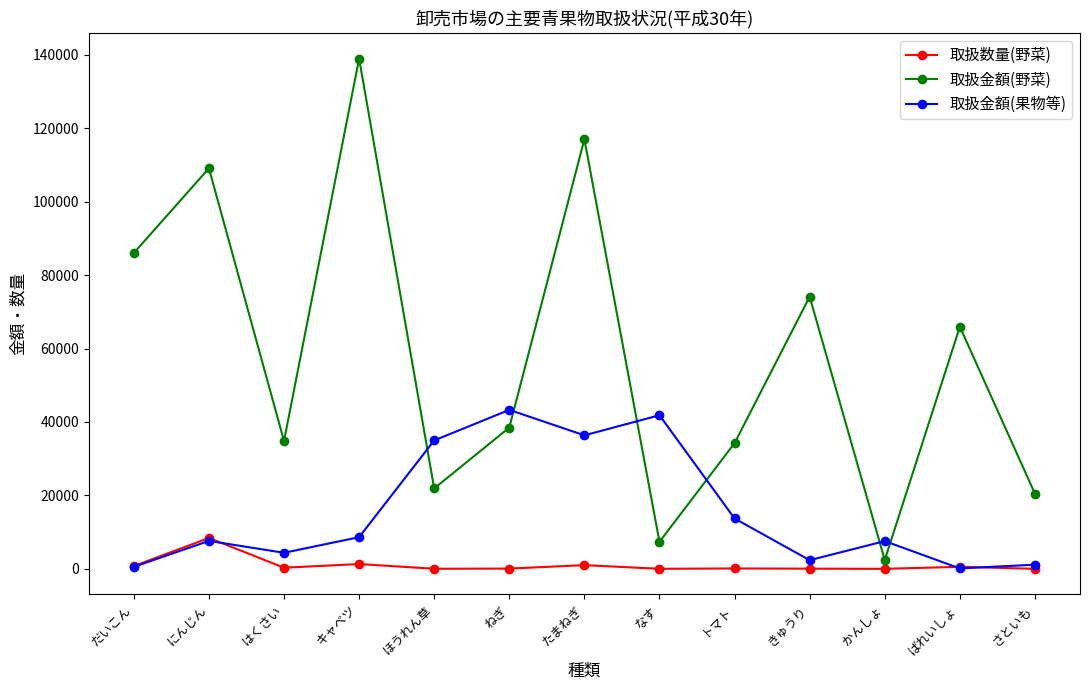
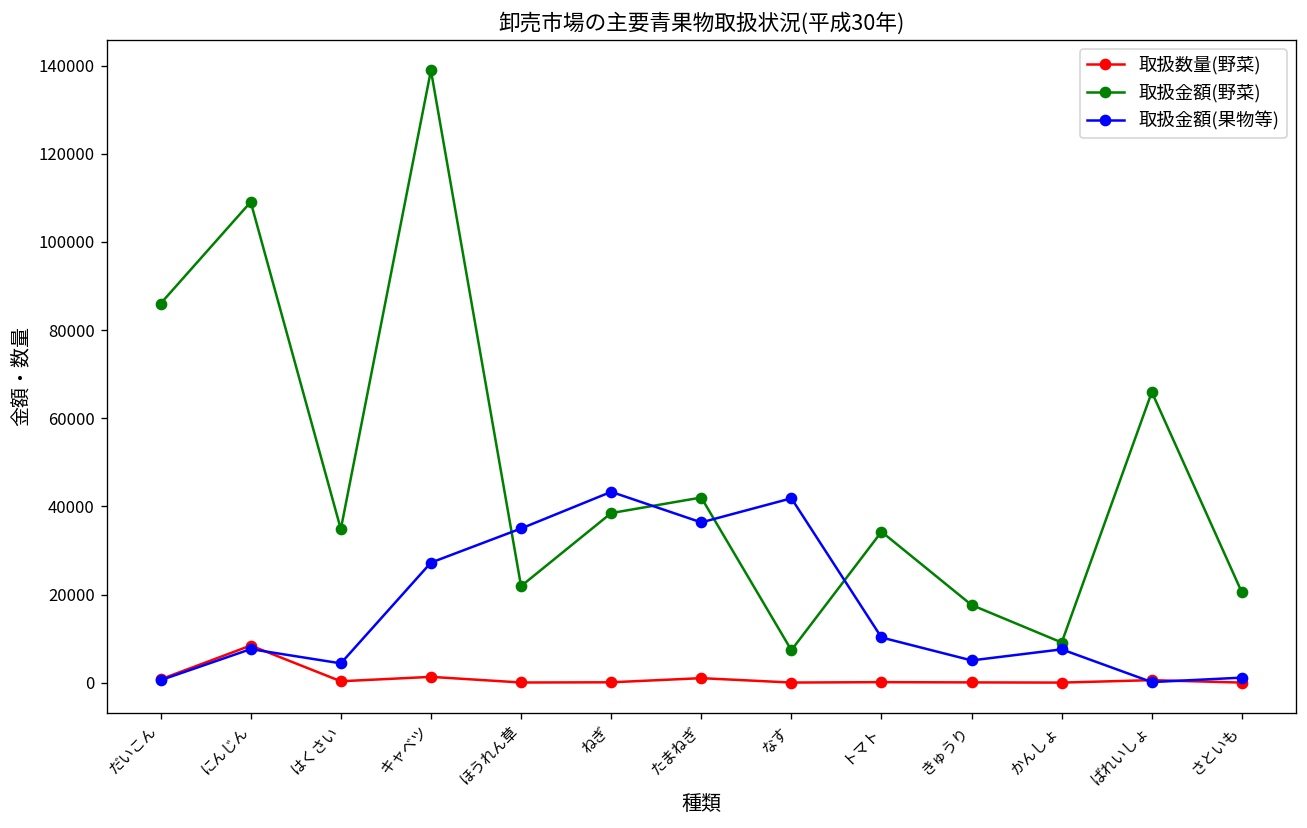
取扱金額(果物等), キャベツ: 9000 -> 27000
取扱金額(野菜), たまねぎ: 117000 -> 42000
取扱金額(果物等), トマト: 14000 -> 10000
取扱金額(野菜), きゅうり: 74000 -> 18000
取扱金額(果物等), きゅうり: 2000 -> 5000
取扱金額(野菜), かんしょ: 2000 -> 9000
